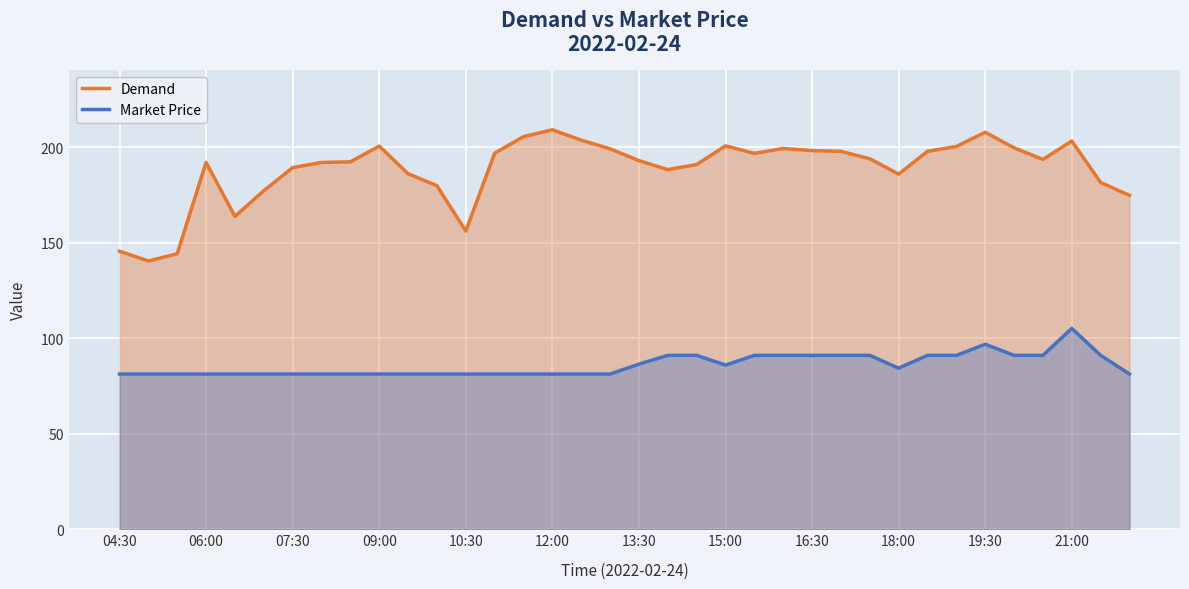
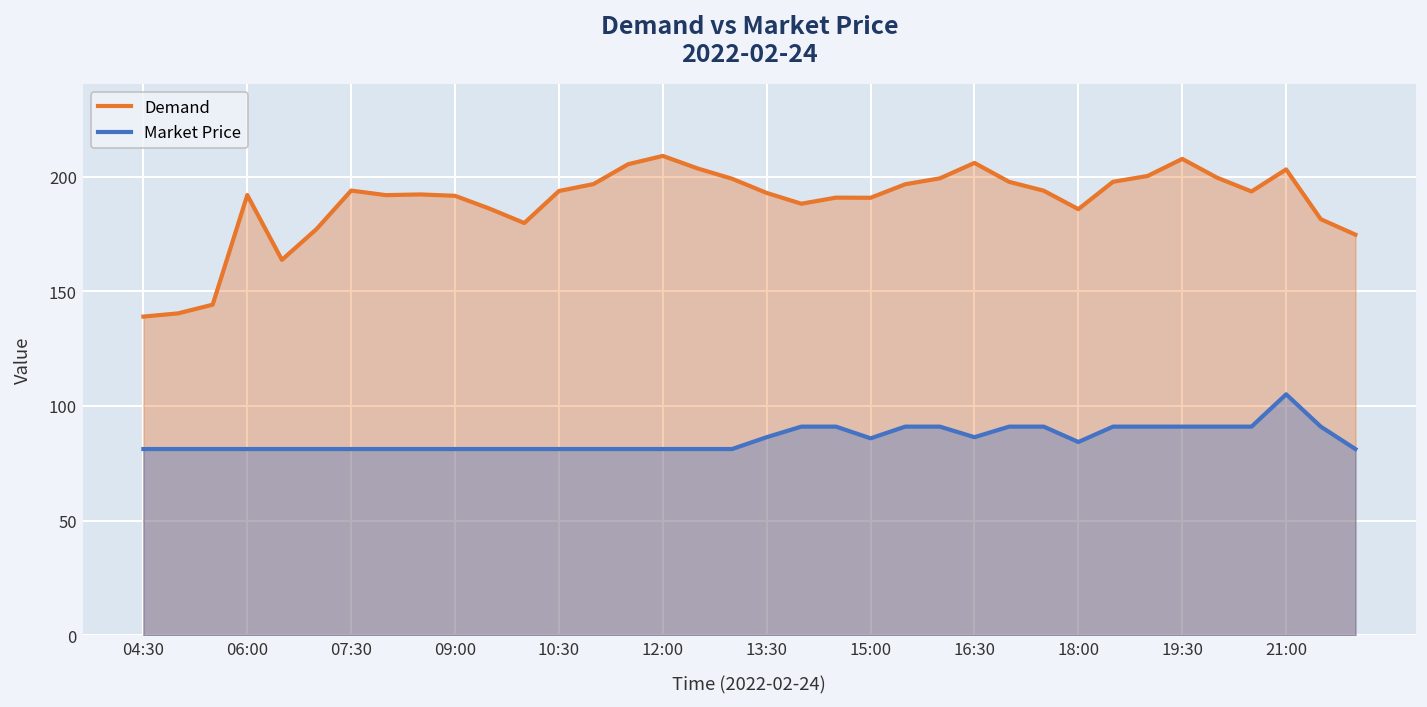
Demand, 04:30: 146 -> 139
Demand, 07:30: 189 -> 194
Demand, 09:00: 201 -> 192
Demand, 10:30: 156 -> 194
Demand, 15:00: 201 -> 191
Demand, 16:30: 198 -> 206
Market Price, 16:30: 91 -> 86
Market Price, 19:30: 97 -> 91
